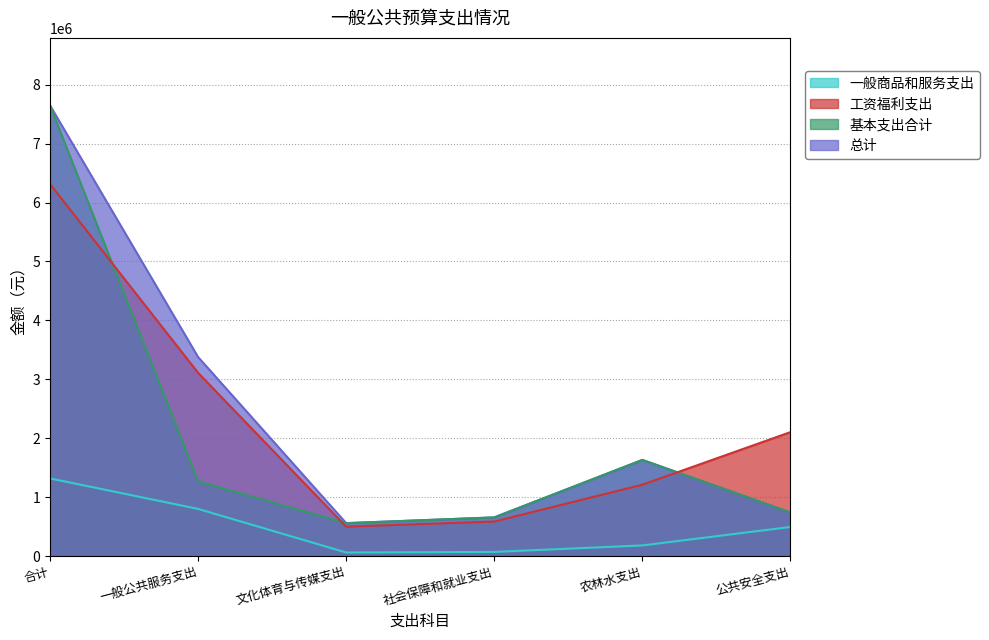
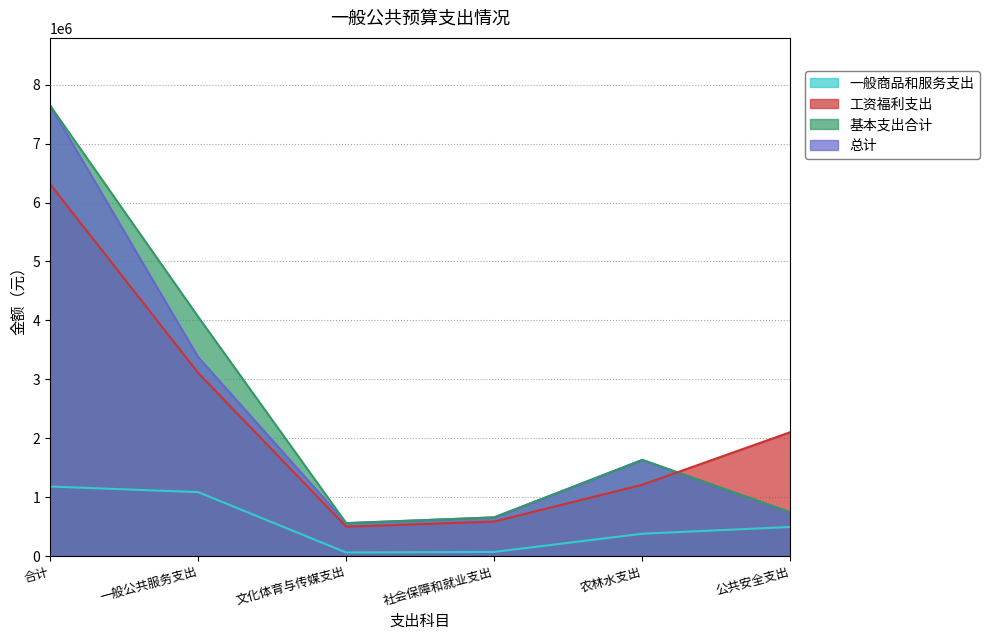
一般商品和服务支出, 合计: 1300000 -> 1200000
一般商品和服务支出, 一般公共服务支出: 800000 -> 1100000
基本支出合计, 一般公共服务支出: 1300000 -> 4100000
一般商品和服务支出, 农林水支出: 200000 -> 400000
